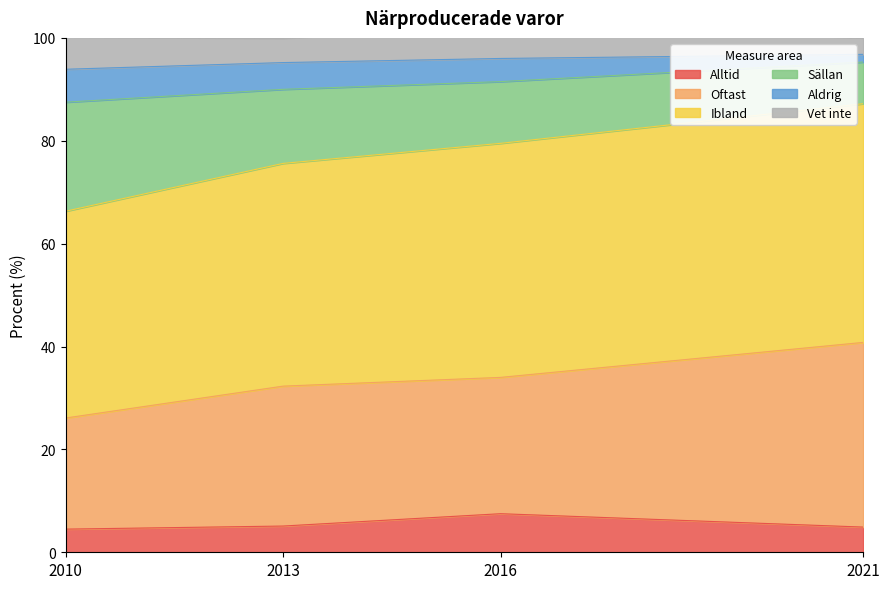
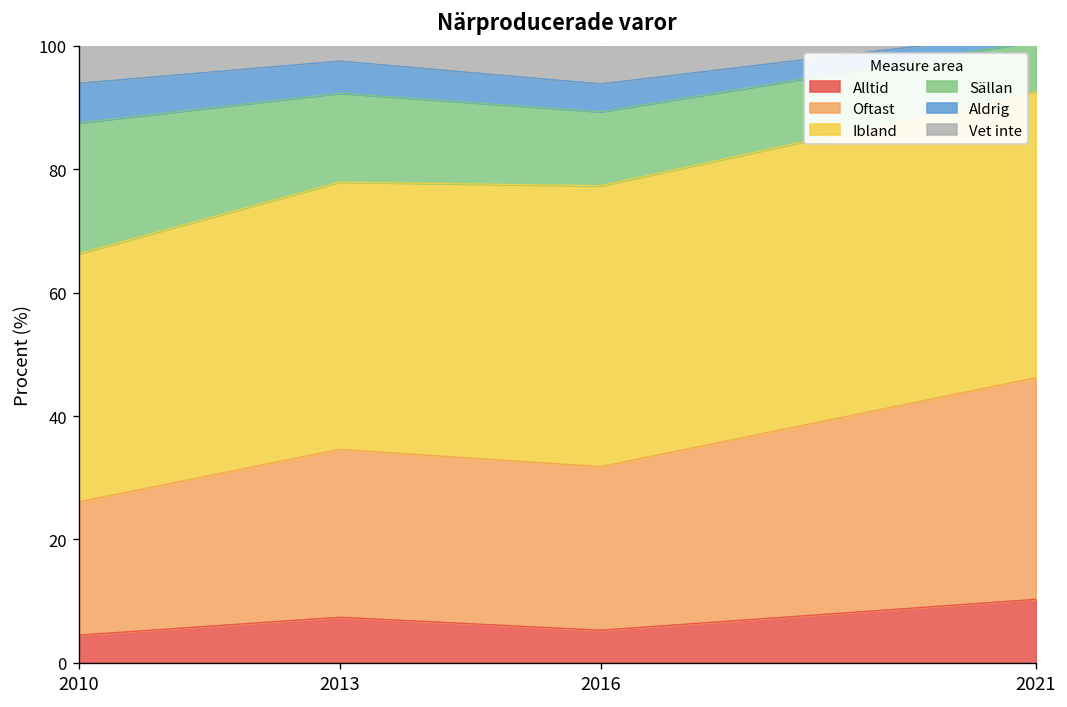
Alltid, 2013: 5 -> 7
Alltid, 2016: 8 -> 5
Alltid, 2021: 5 -> 10
